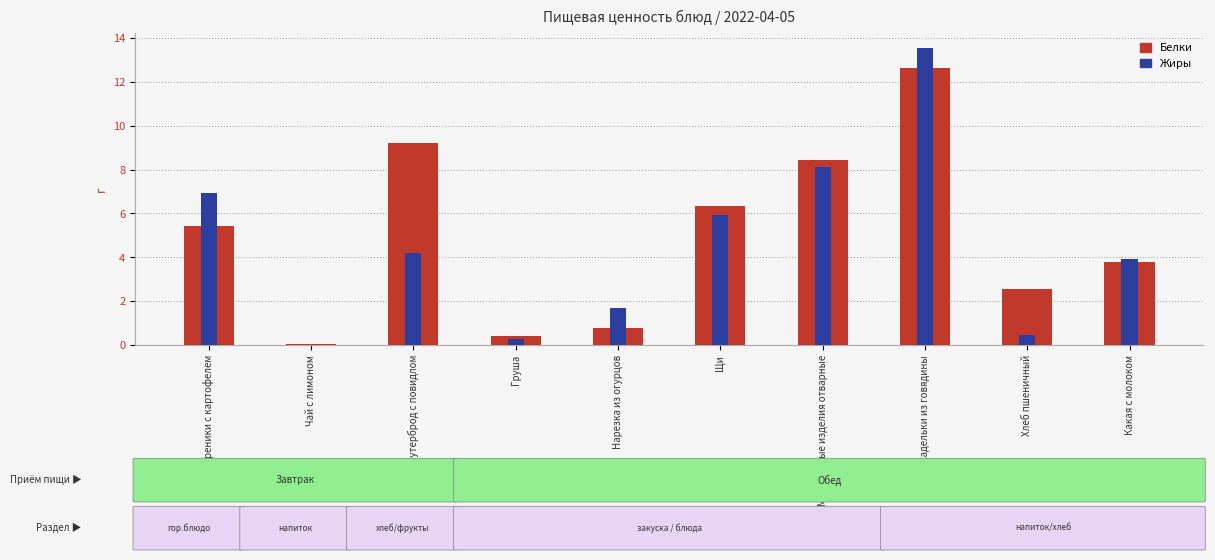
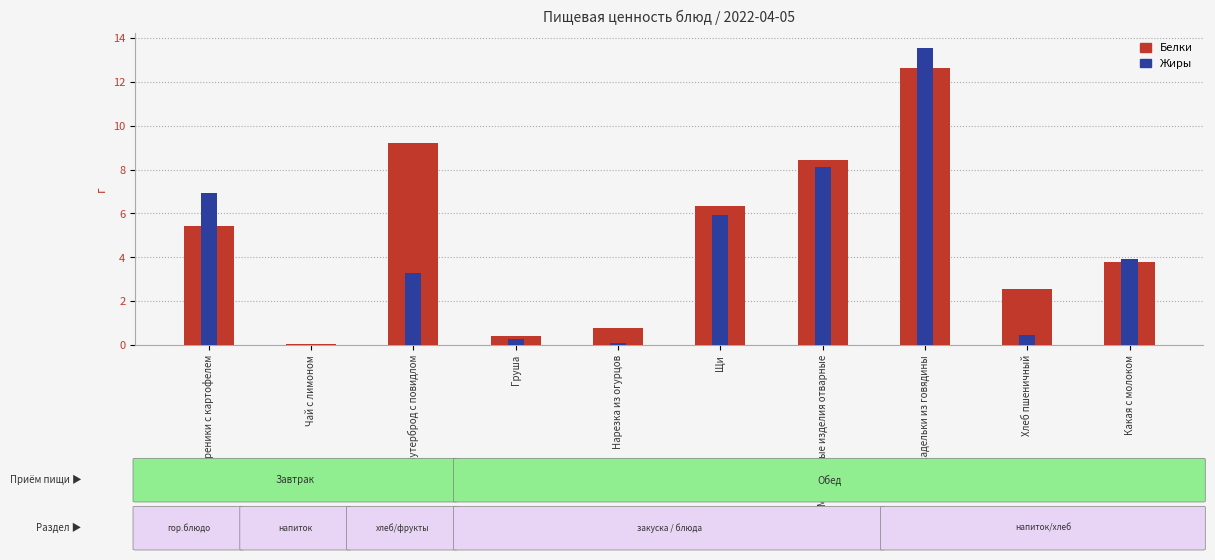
Жиры, Бутерброд с повидлом: 4.2 -> 3.3
Жиры, Нарезка из огурцов: 1.7 -> 0.1
